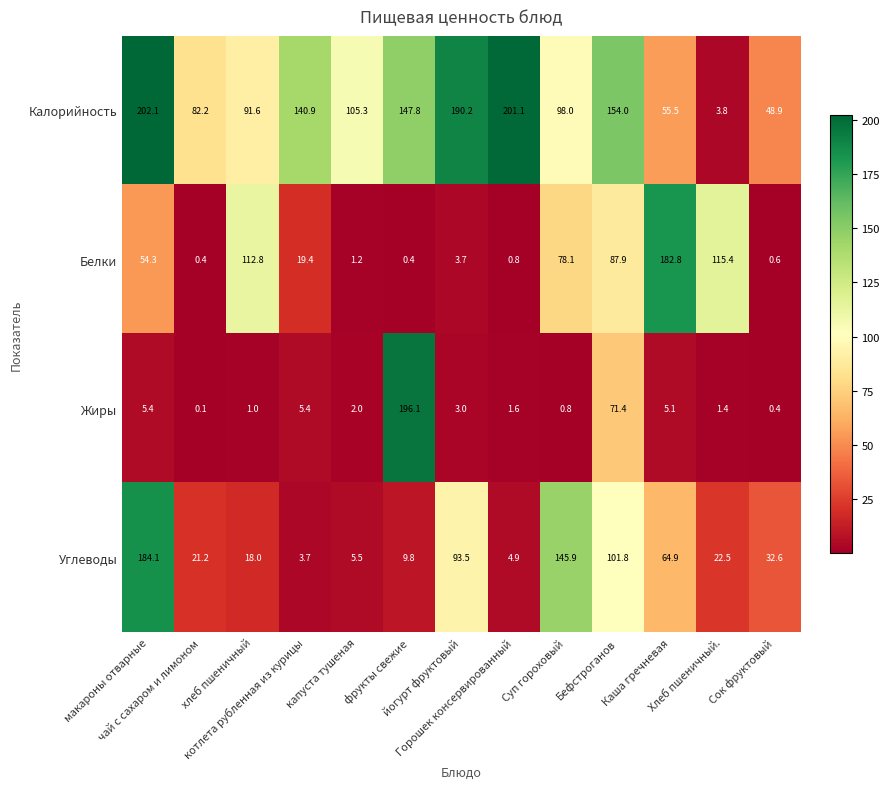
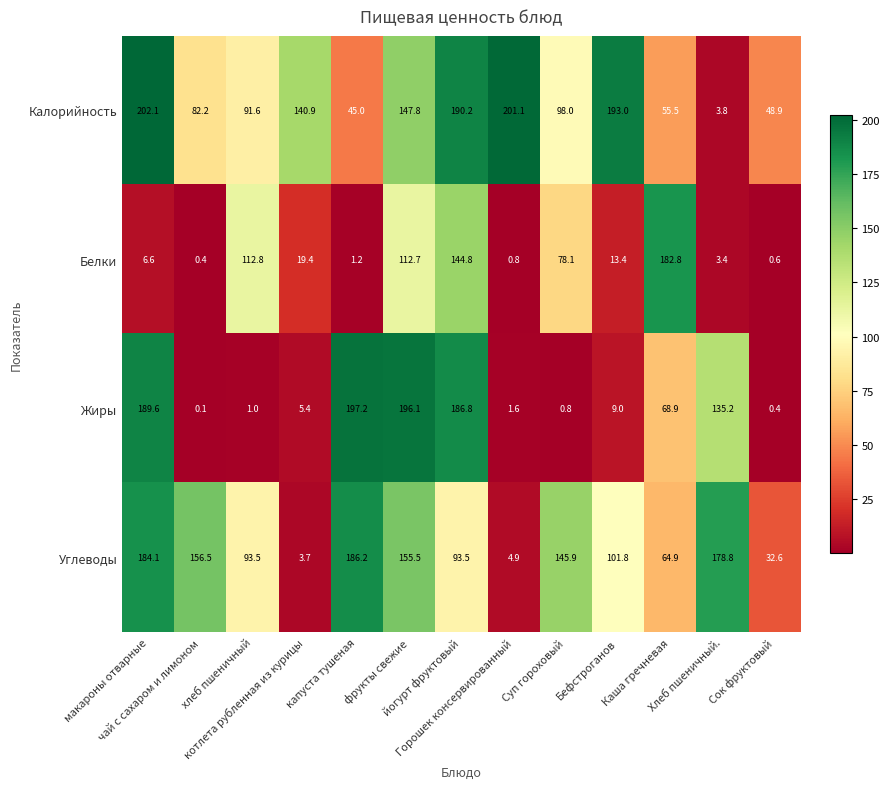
Калорийность, капуста тушеная: 105.3 -> 45.0
Калорийность, Бефстроганов: 154.0 -> 193.0
Белки, макароны отварные: 54.3 -> 6.6
Белки, фрукты свежие: 0.4 -> 112.7
Белки, йогурт фруктовый: 3.7 -> 144.8
Белки, Бефстроганов: 87.9 -> 13.4
Белки, Хлеб пшеничный.: 115.4 -> 3.4
Жиры, макароны отварные: 5.4 -> 189.6
Жиры, капуста тушеная: 2.0 -> 197.2
Жиры, йогурт фруктовый: 3.0 -> 186.8
Жиры, Бефстроганов: 71.4 -> 9.0
Жиры, Каша гречневая: 5.1 -> 68.9
Жиры, Хлеб пшеничный.: 1.4 -> 135.2
Углеводы, чай с сахаром и лимоном: 21.2 -> 156.5
Углеводы, хлеб пшеничный: 18.0 -> 93.5
Углеводы, капуста тушеная: 5.5 -> 186.2
Углеводы, фрукты свежие: 9.8 -> 155.5
Углеводы, Хлеб пшеничный.: 22.5 -> 178.8
